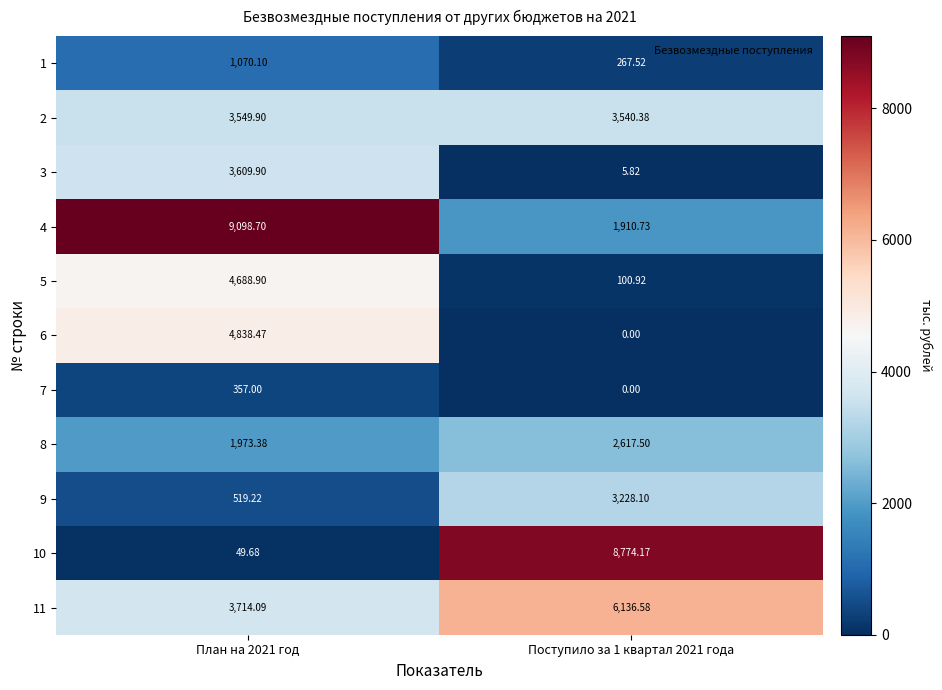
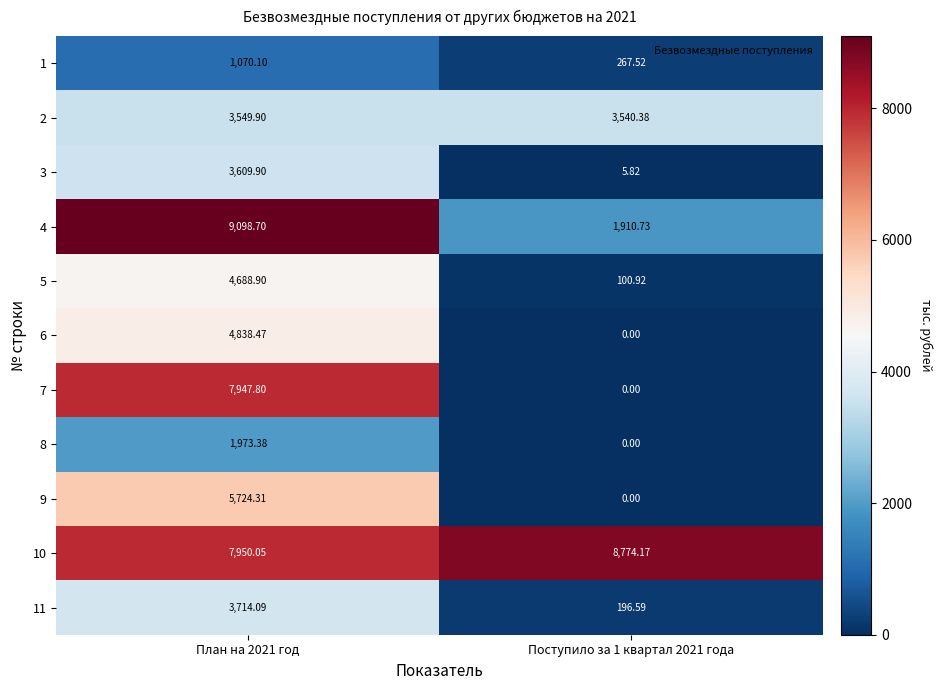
7, План на 2021 год: 357.00 -> 7,947.80
8, Поступило за 1 квартал 2021 года: 2,617.50 -> 0.00
9, План на 2021 год: 519.22 -> 5,724.31
9, Поступило за 1 квартал 2021 года: 3,228.10 -> 0.00
10, План на 2021 год: 49.68 -> 7,950.05
11, Поступило за 1 квартал 2021 года: 6,136.58 -> 196.59
